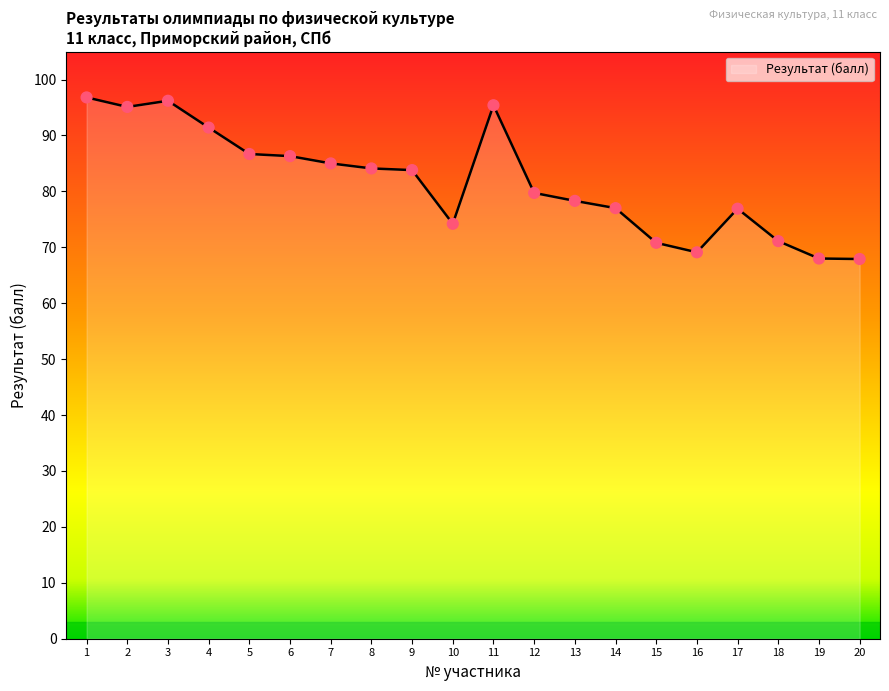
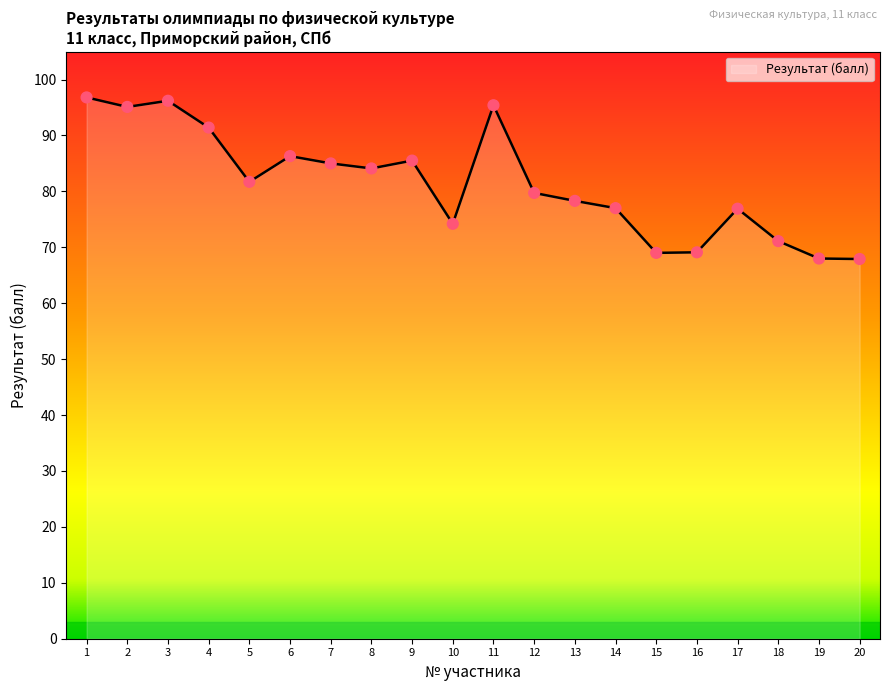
5: 87 -> 82
9: 84 -> 86
15: 71 -> 69
